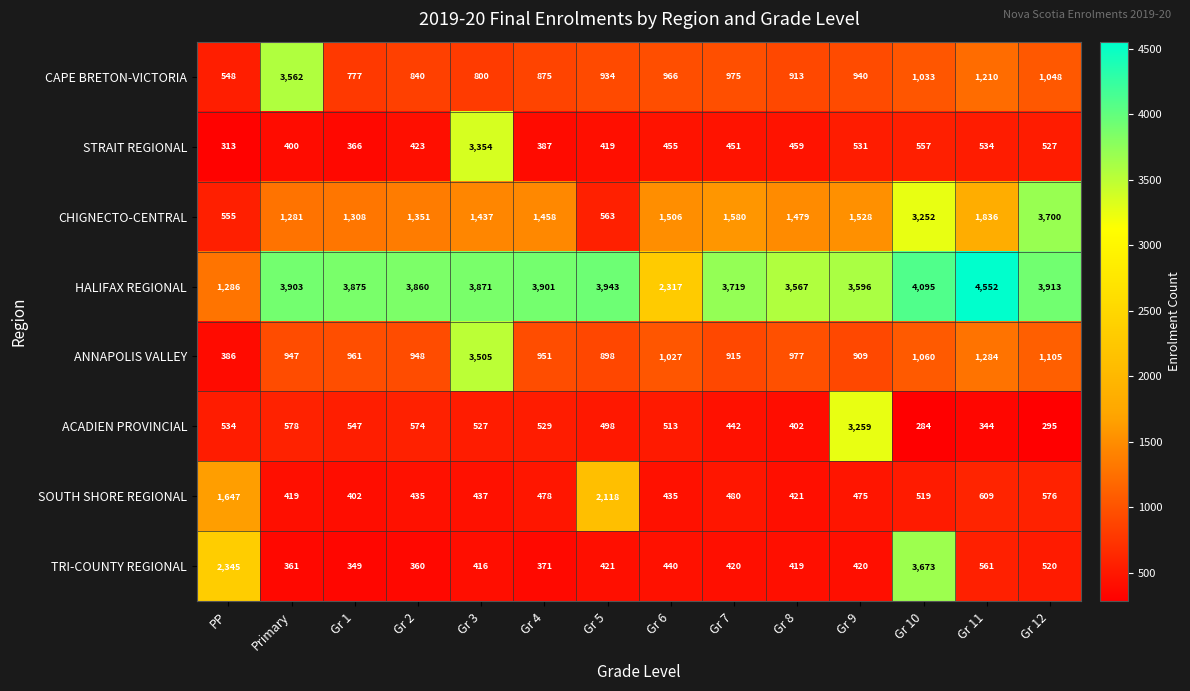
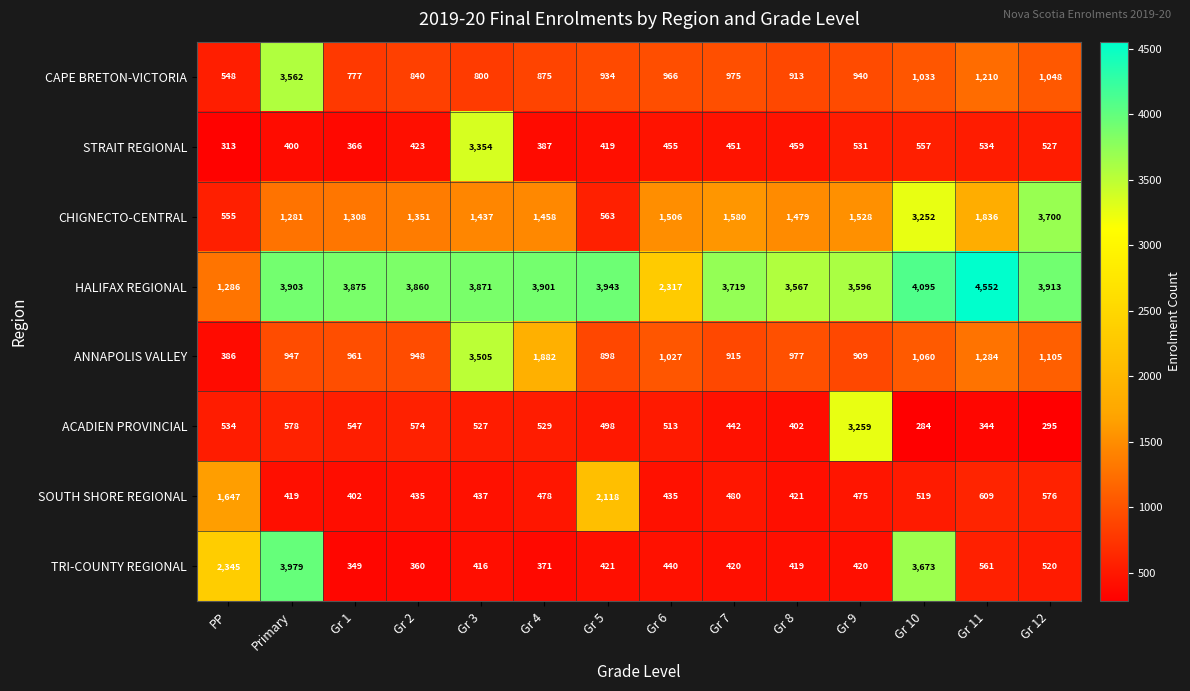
ANNAPOLIS VALLEY, Gr 4: 951 -> 1,882
TRI-COUNTY REGIONAL, Primary: 361 -> 3,979
